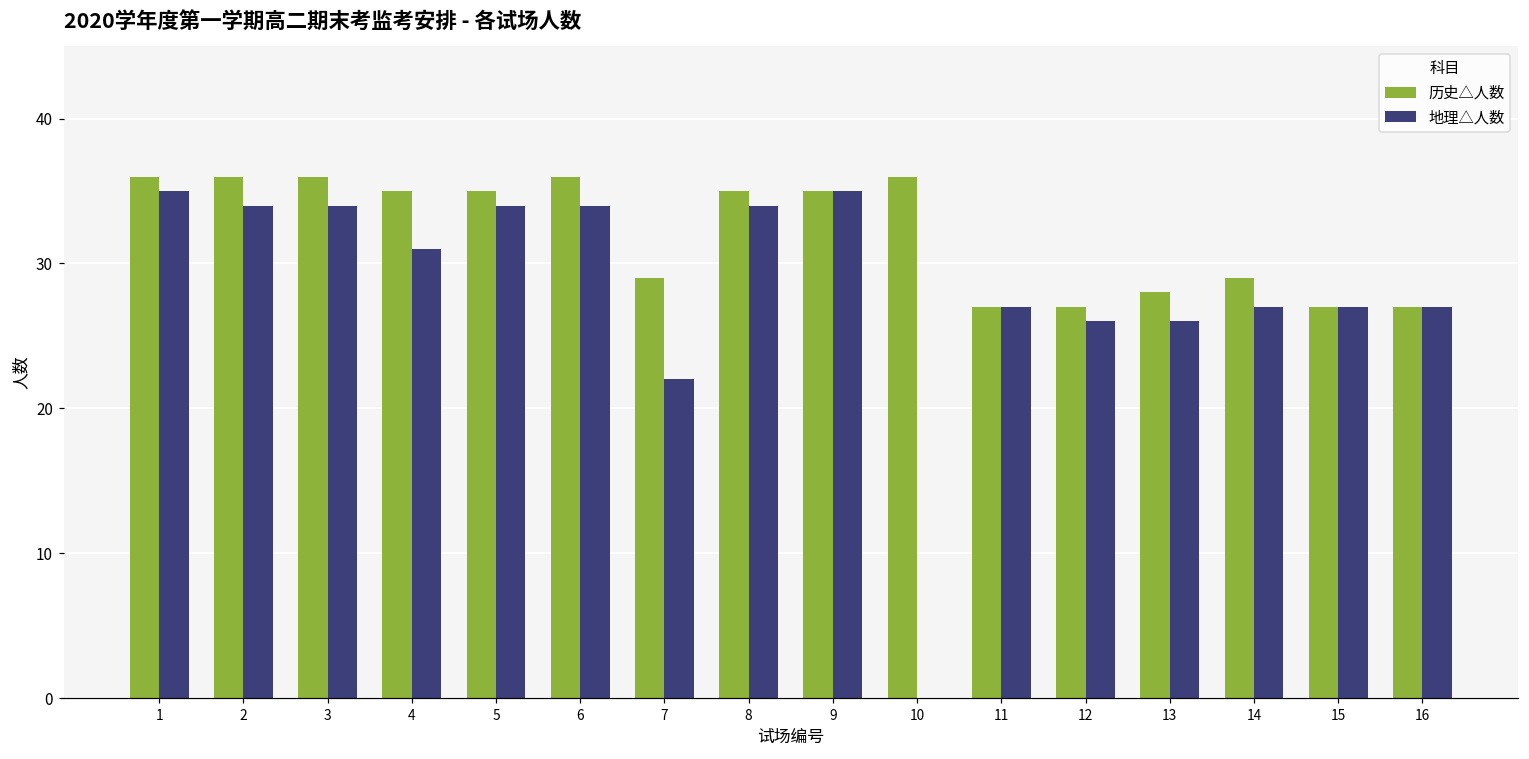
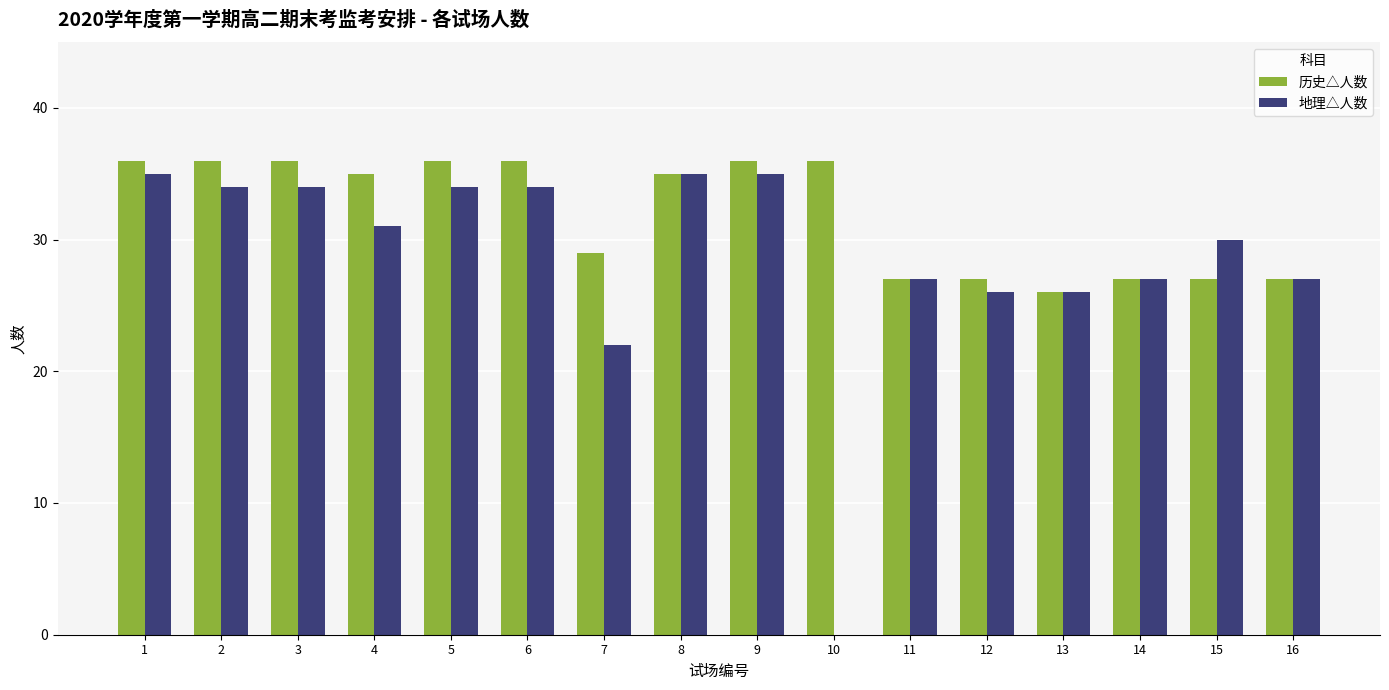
历史△人数, 5: 35 -> 36
地理△人数, 8: 34 -> 35
历史△人数, 9: 35 -> 36
历史△人数, 13: 28 -> 26
历史△人数, 14: 29 -> 27
地理△人数, 15: 27 -> 30
